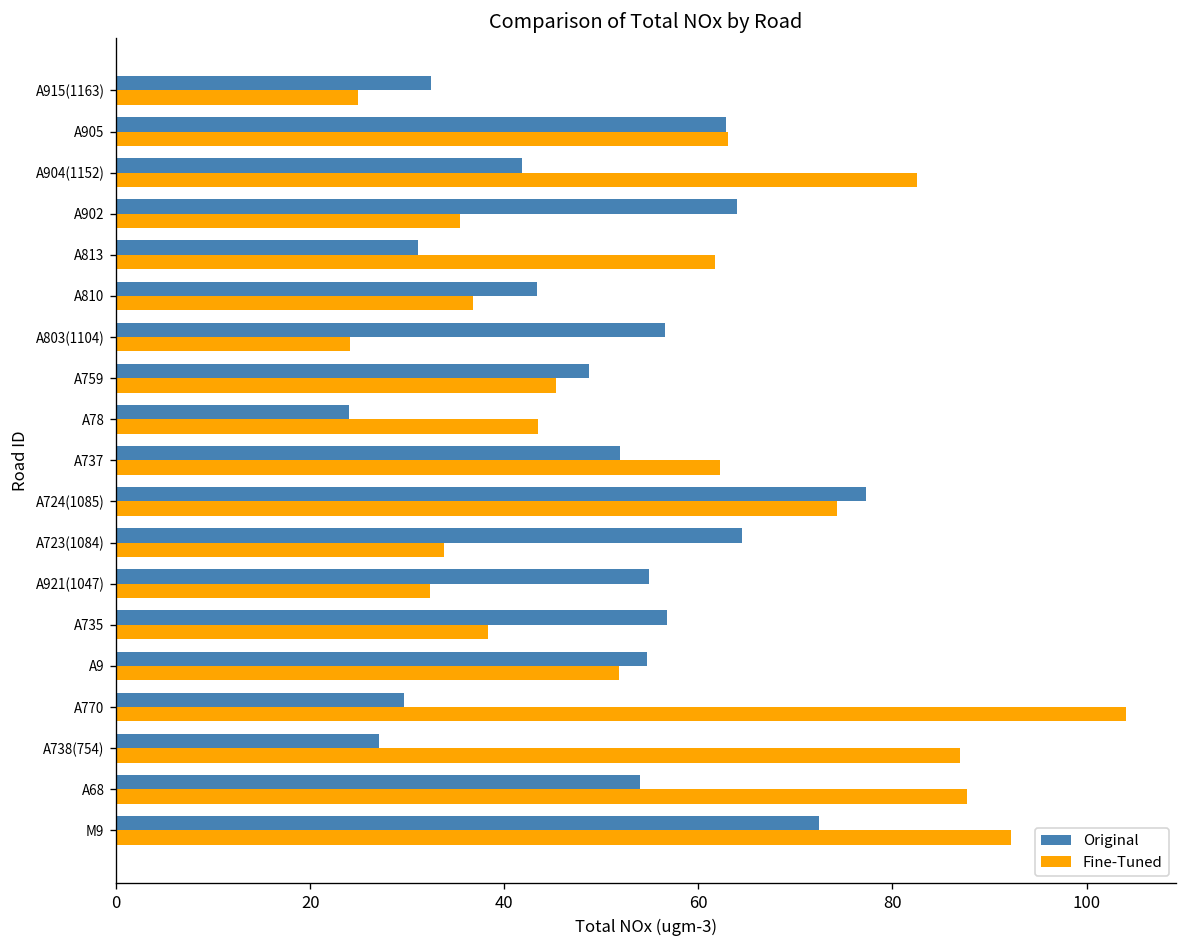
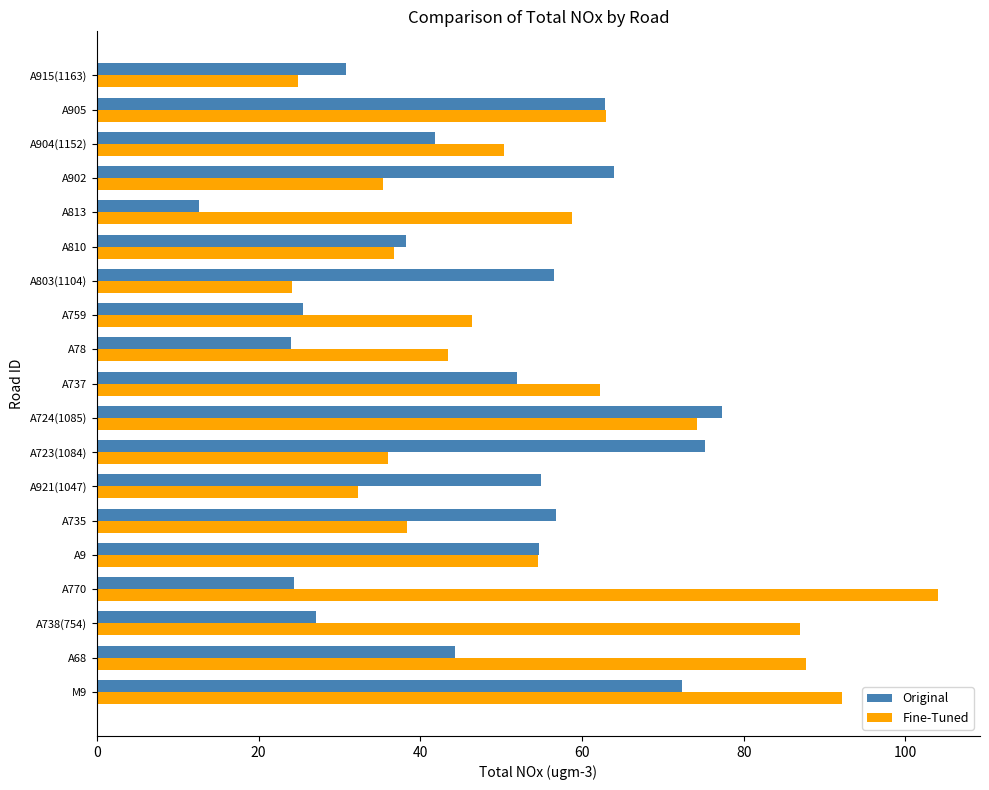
Original, A915(1163): 32 -> 31
Fine-Tuned, A904(1152): 82 -> 50
Original, A813: 31 -> 13
Fine-Tuned, A813: 62 -> 59
Original, A810: 43 -> 38
Original, A759: 49 -> 25
Fine-Tuned, A759: 45 -> 46
Original, A723(1084): 64 -> 75
Fine-Tuned, A723(1084): 34 -> 36
Fine-Tuned, A9: 52 -> 55
Original, A770: 30 -> 24
Original, A68: 54 -> 44
